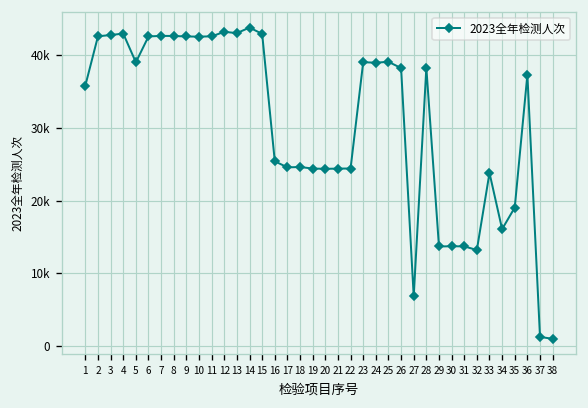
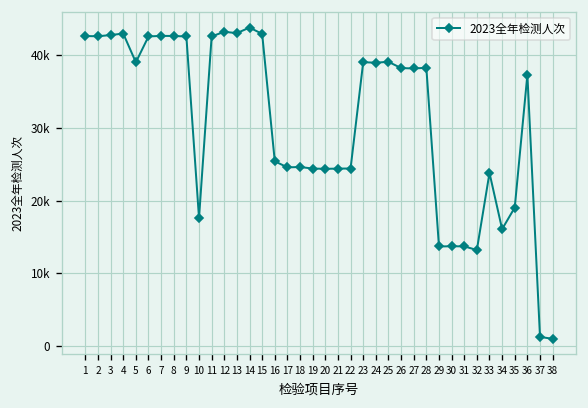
1: 36000 -> 43000
10: 43000 -> 18000
27: 7000 -> 38000
